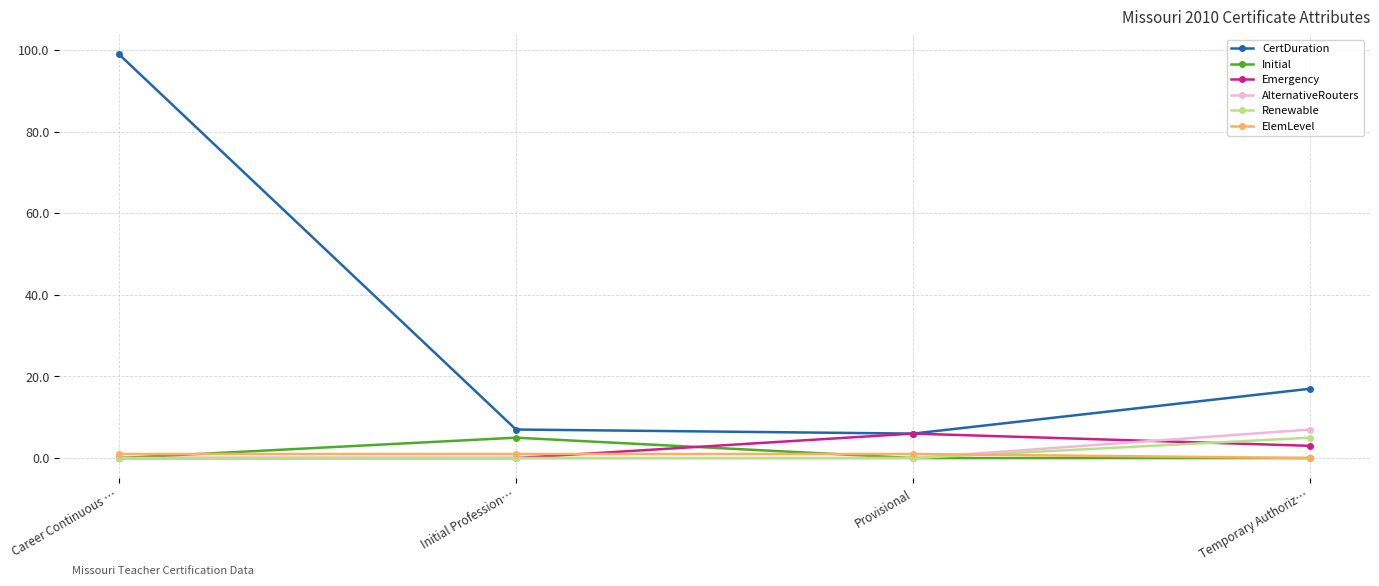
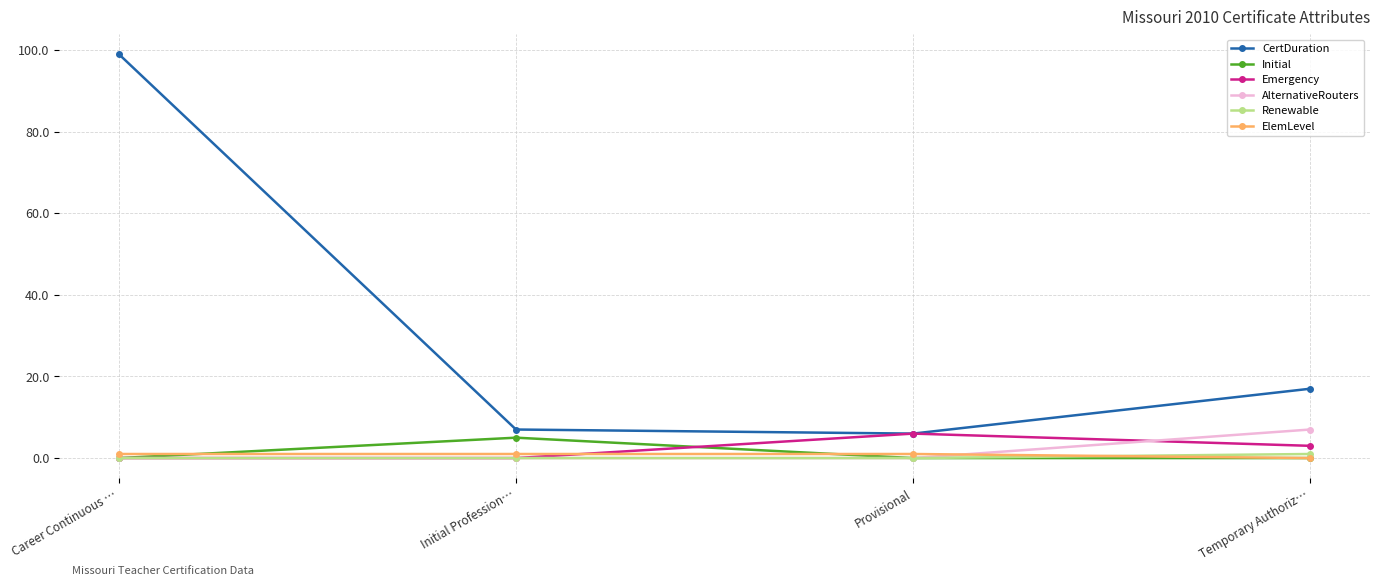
Renewable, Temporary Authoriz…: 5 -> 1
